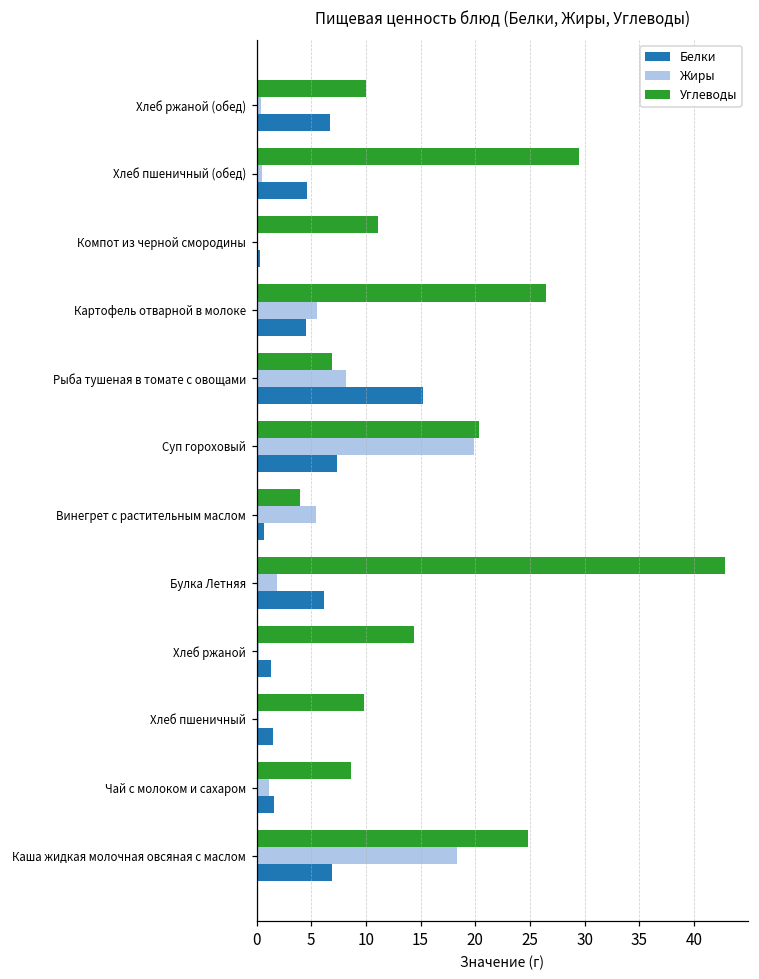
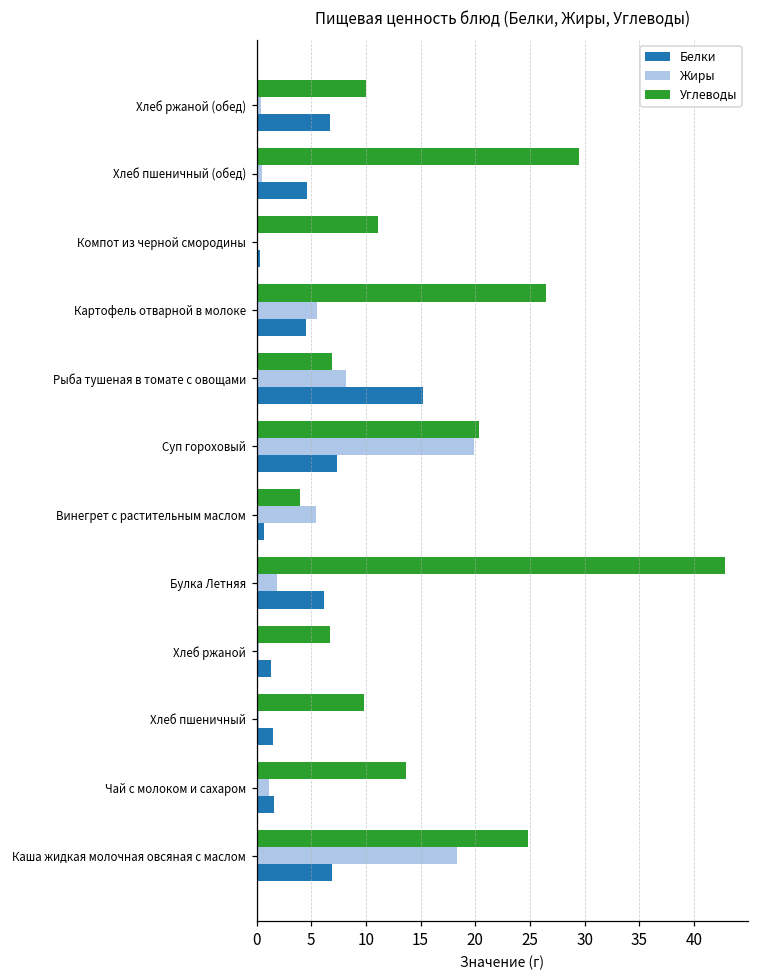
Углеводы, Хлеб ржаной: 14 -> 7
Углеводы, Чай с молоком и сахаром: 9 -> 14
